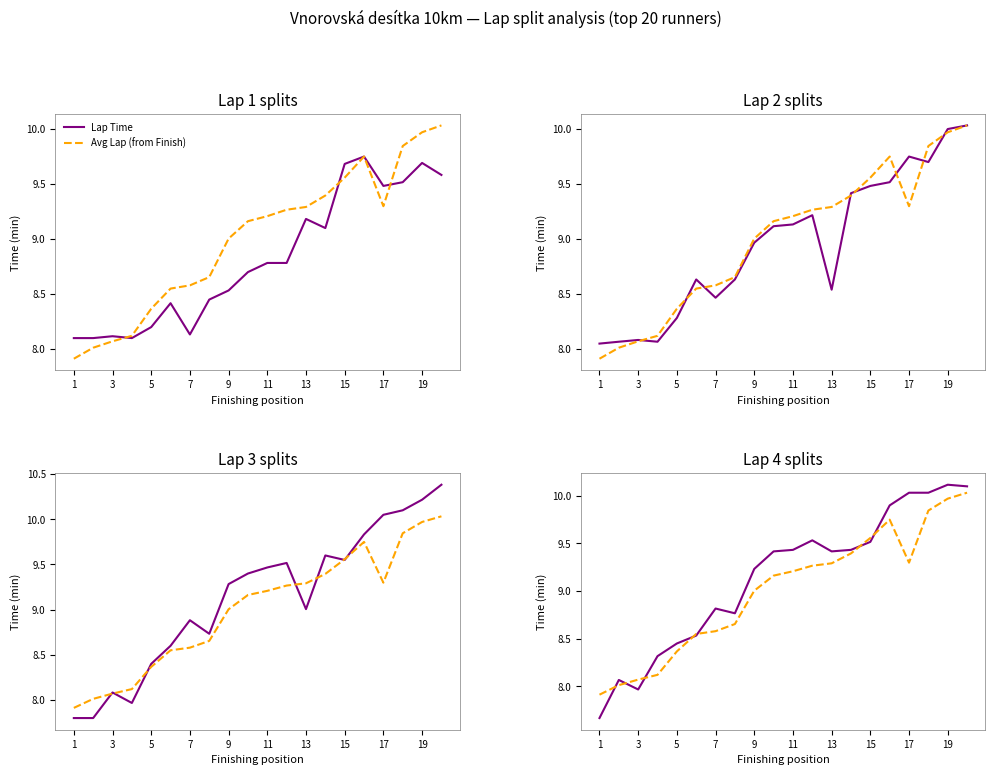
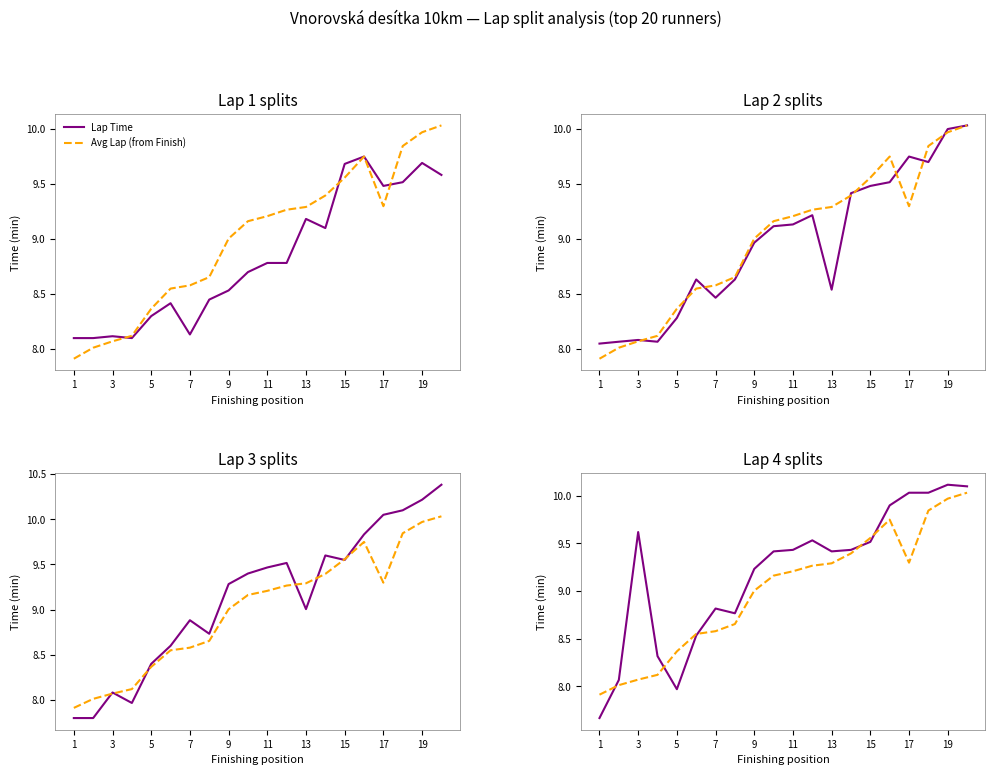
Lap 1 splits, Lap Time, 5: 8.2 -> 8.3
Lap 4 splits, Lap Time, 3: 8.0 -> 9.6
Lap 4 splits, Lap Time, 5: 8.5 -> 8.0
